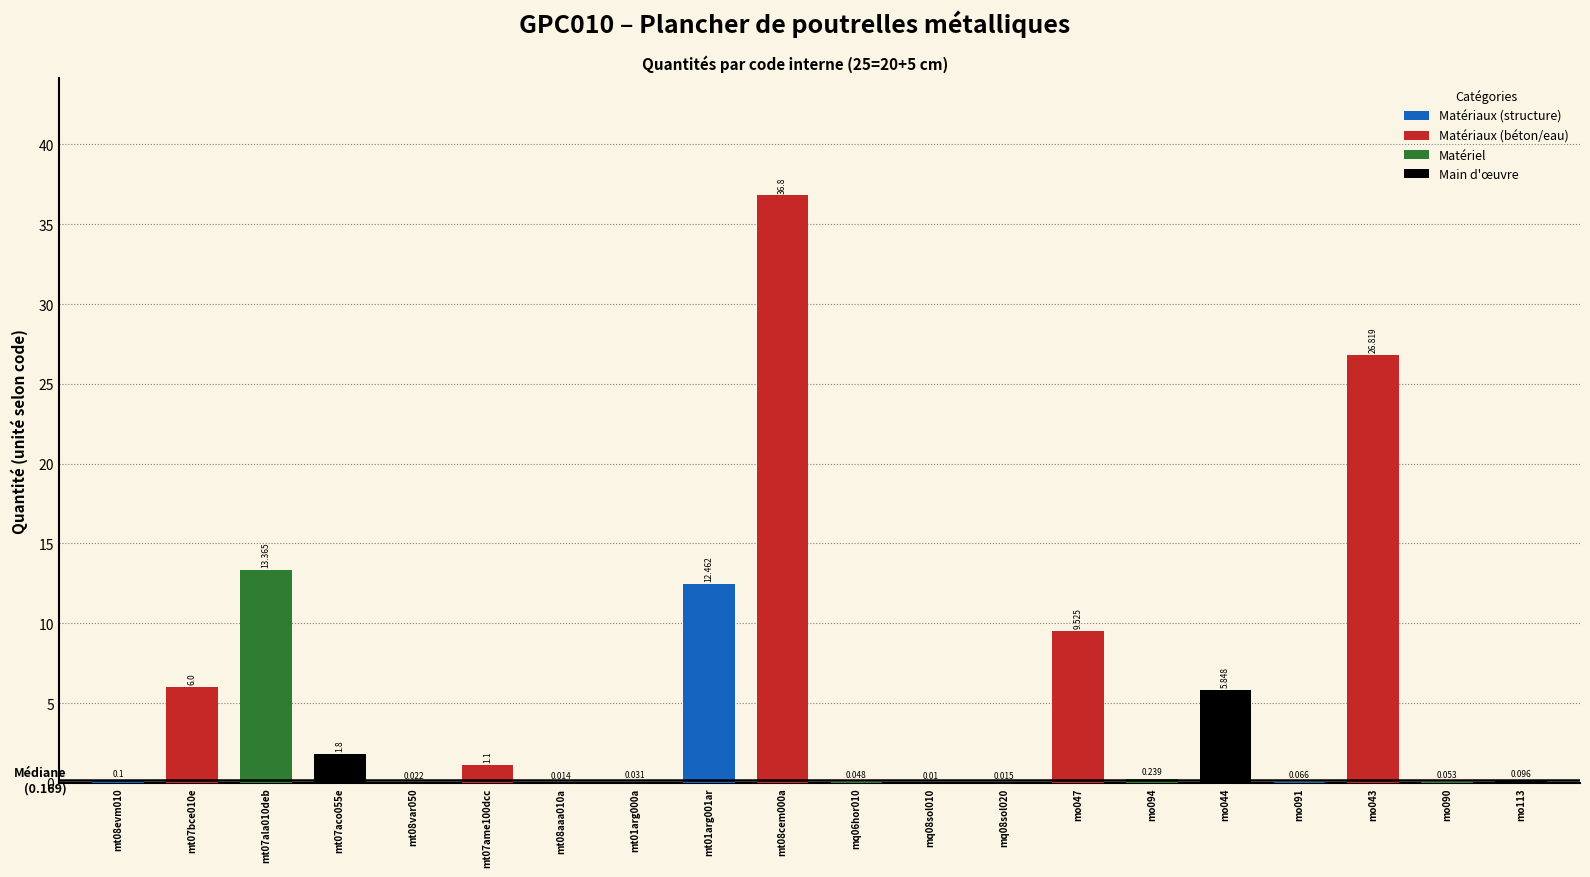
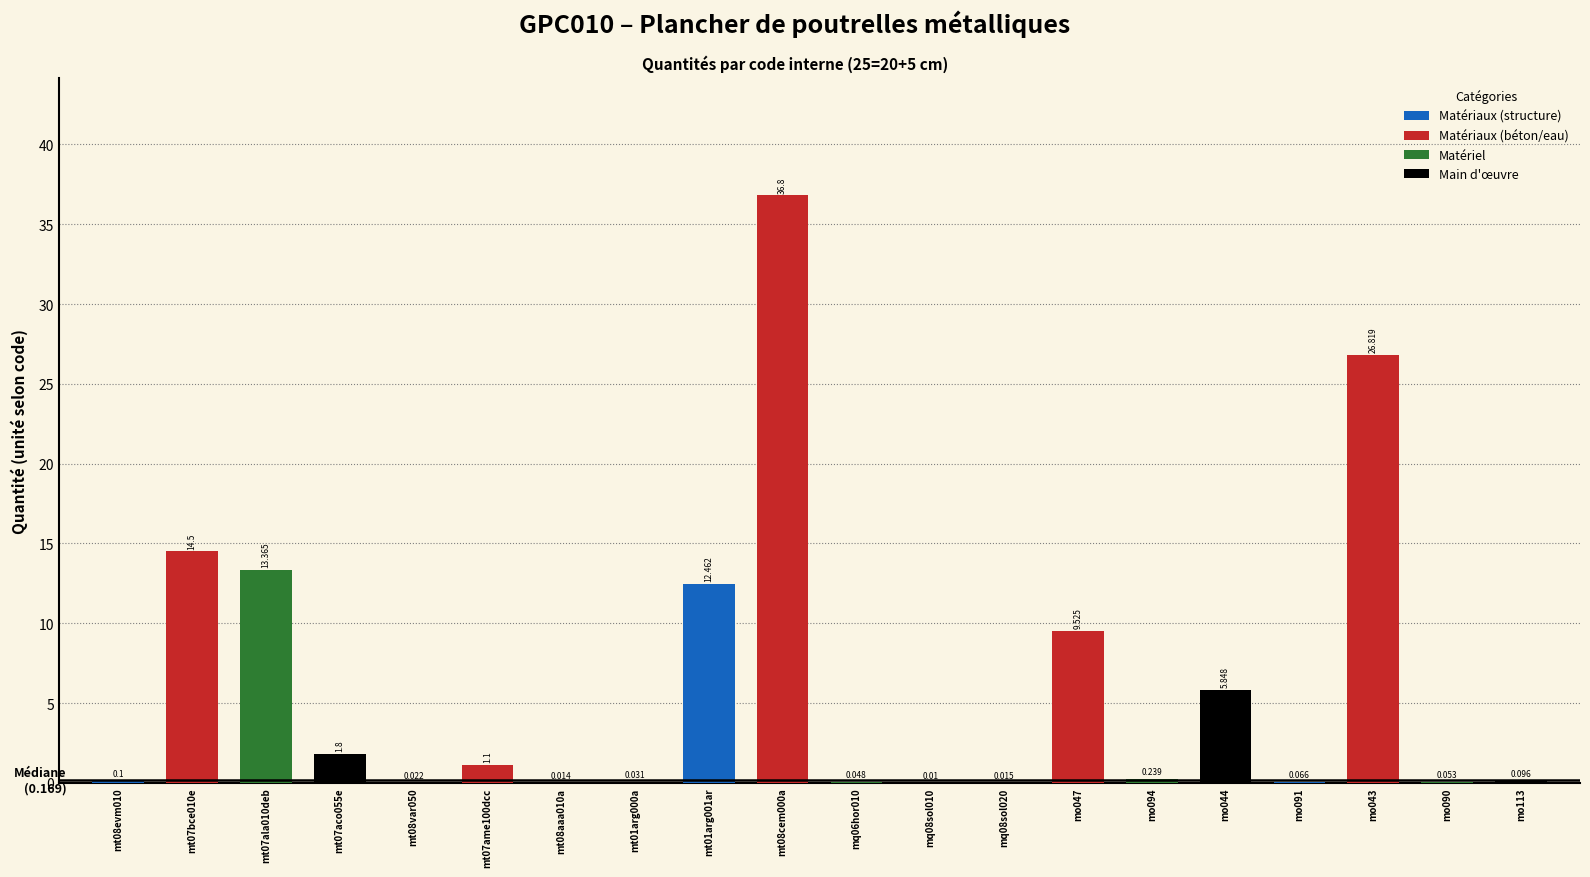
mt07bce010e: 6.0 -> 14.5
